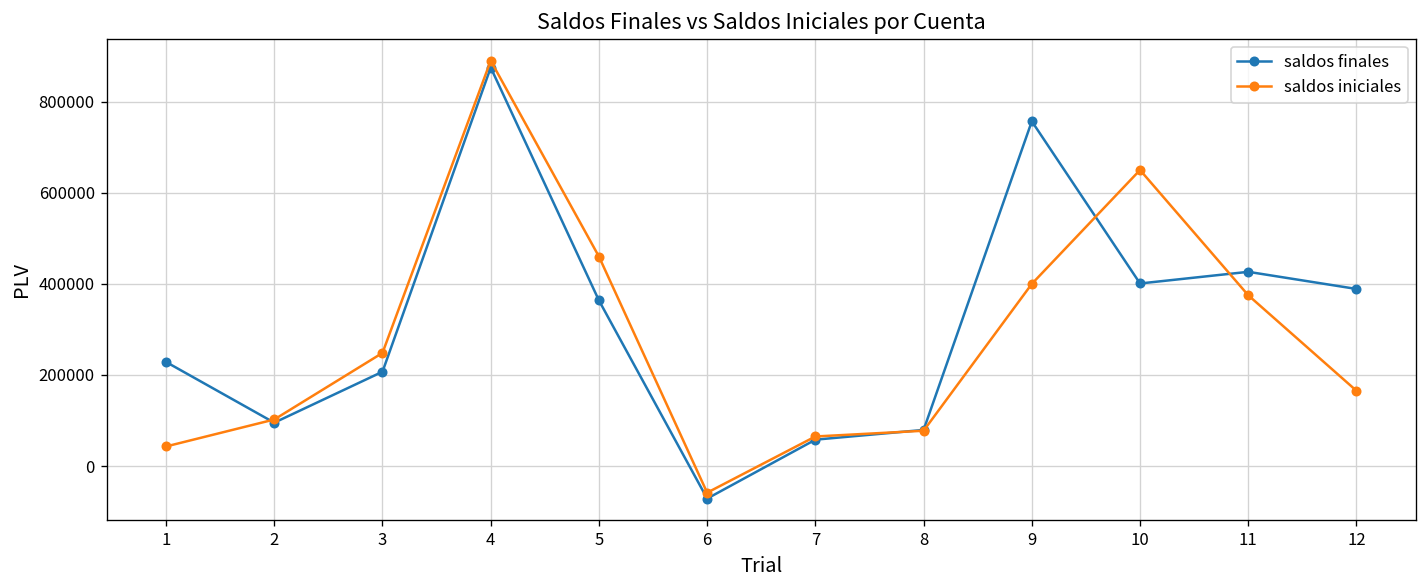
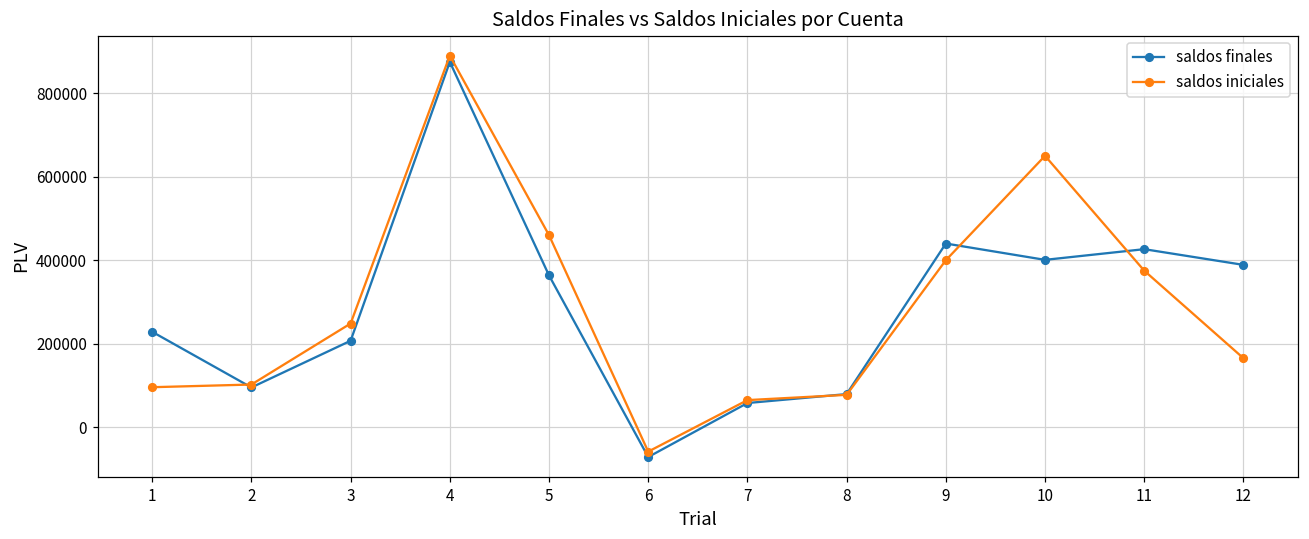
saldos iniciales, 1: 40000 -> 100000
saldos finales, 9: 760000 -> 440000
